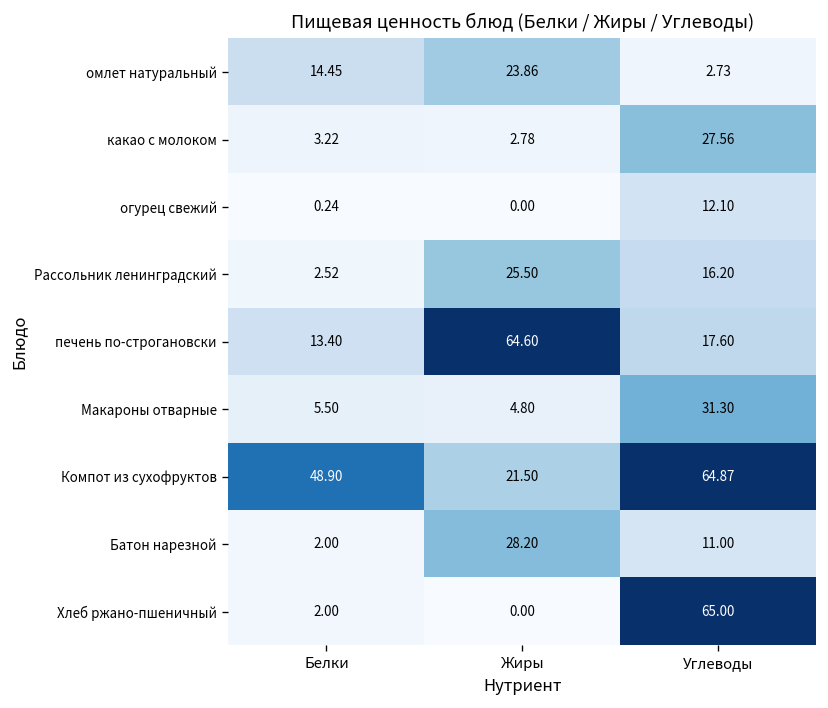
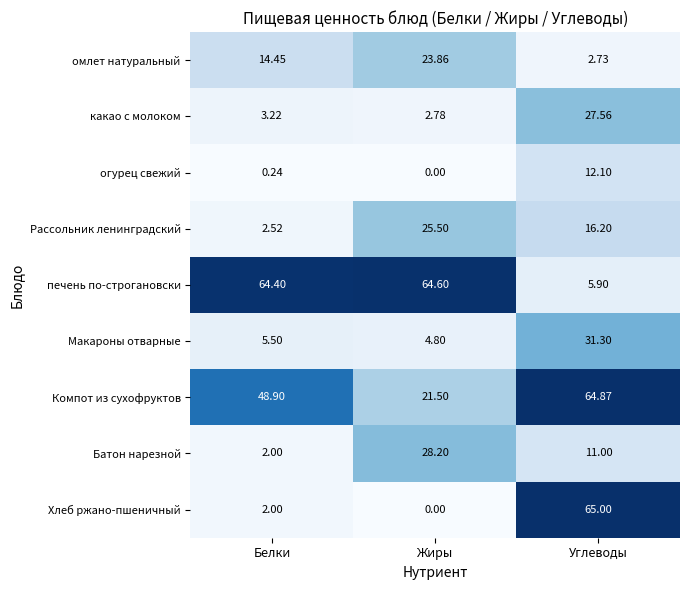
печень по-строгановски, Белки: 13.40 -> 64.40
печень по-строгановски, Углеводы: 17.60 -> 5.90
